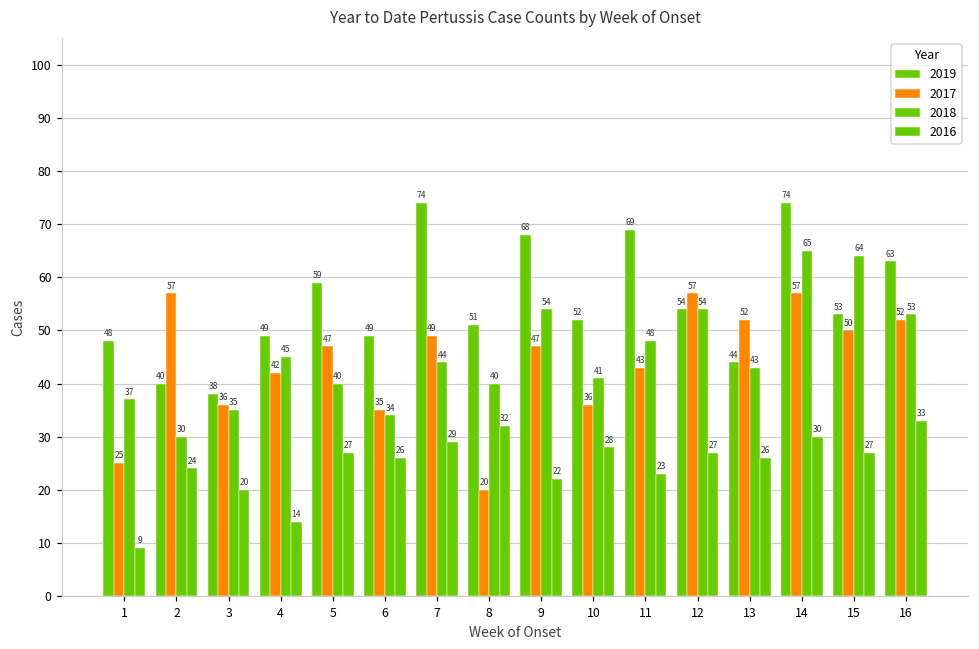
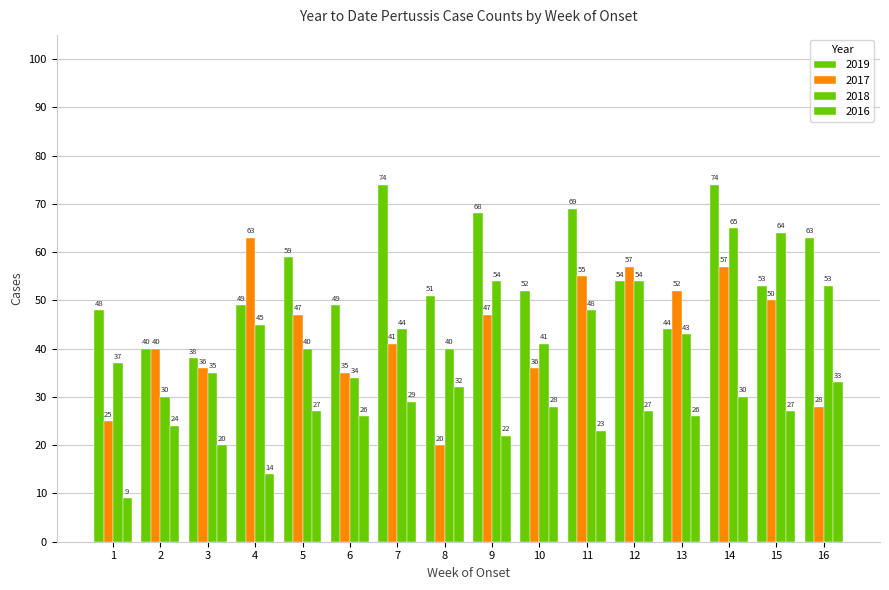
2017, 2: 57 -> 40
2017, 4: 42 -> 63
2017, 7: 49 -> 41
2017, 11: 43 -> 55
2017, 16: 52 -> 28
